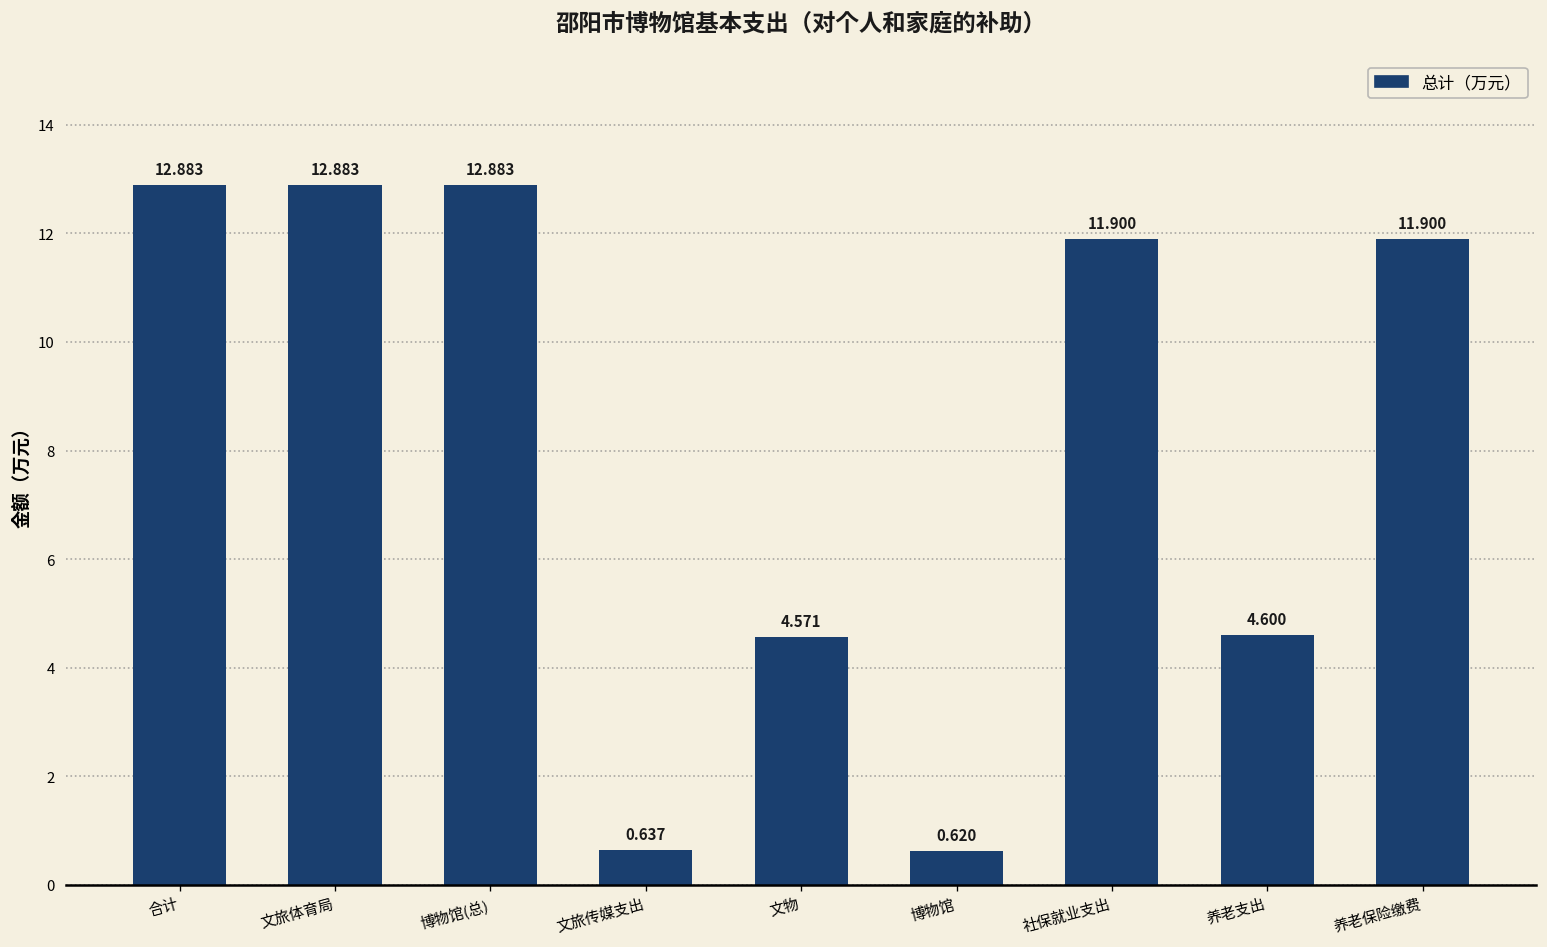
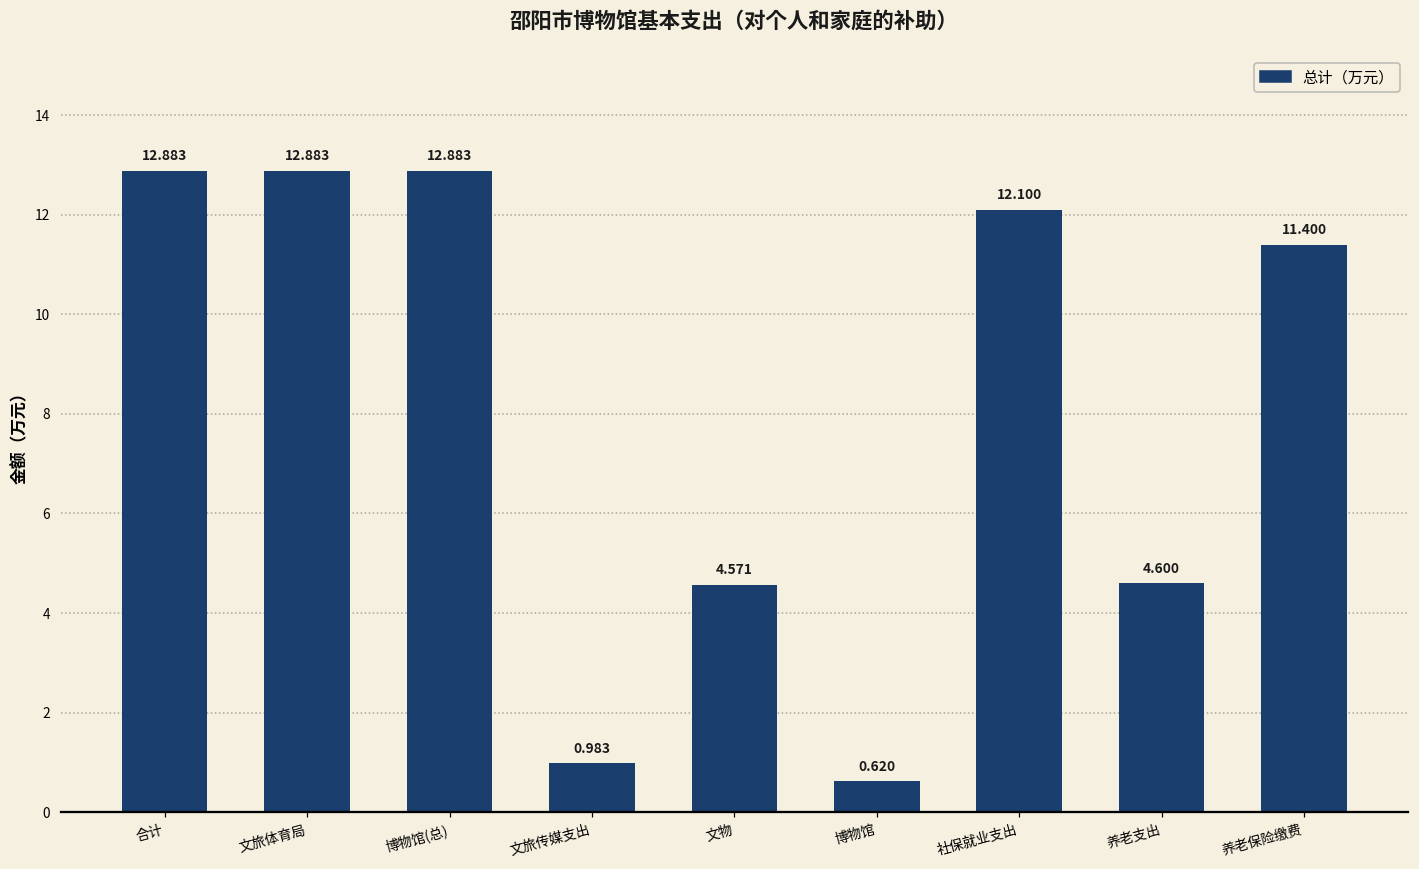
文旅传媒支出: 0.637 -> 0.983
社保就业支出: 11.900 -> 12.100
养老保险缴费: 11.900 -> 11.400
